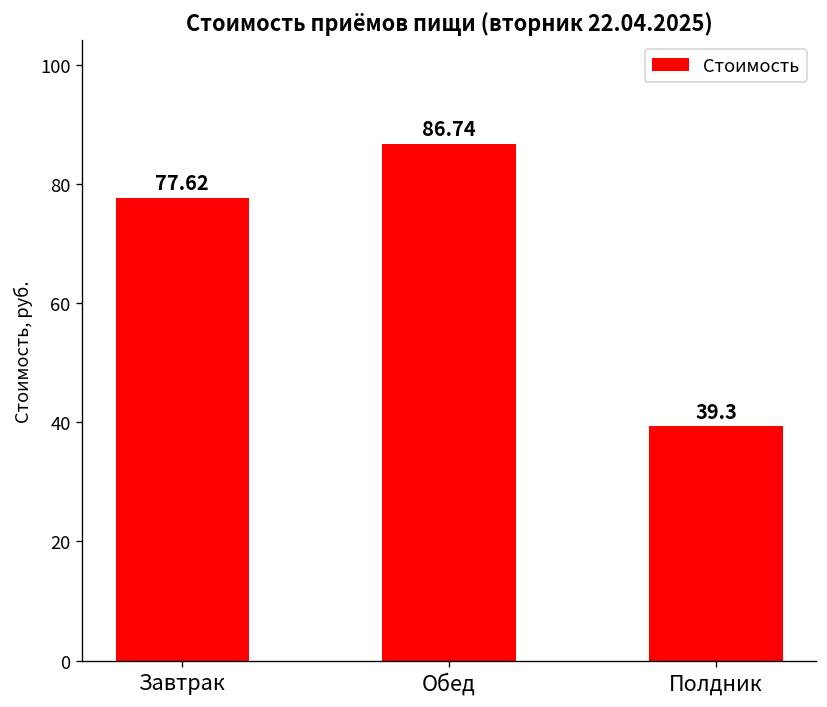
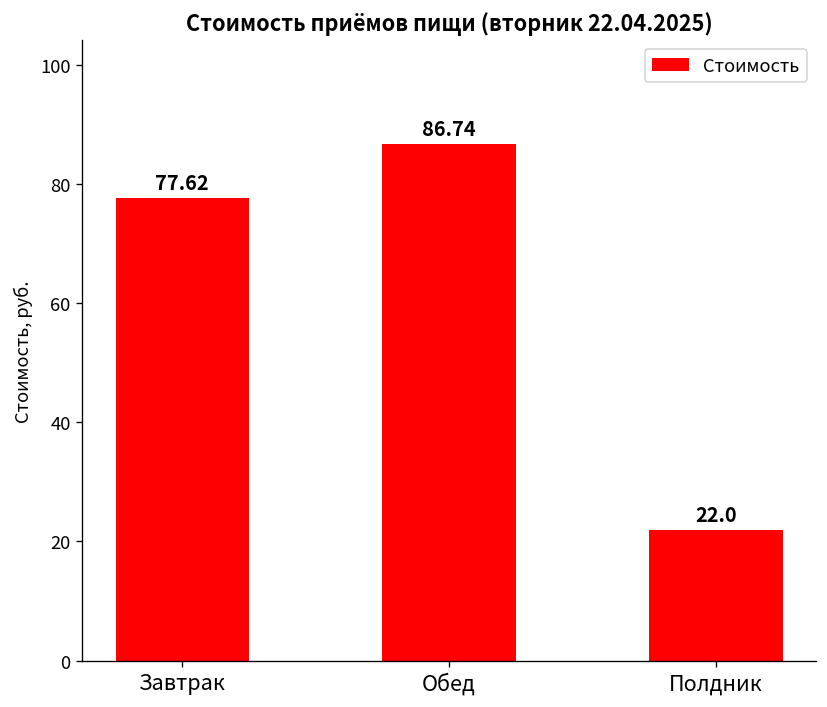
Полдник: 39.3 -> 22.0
